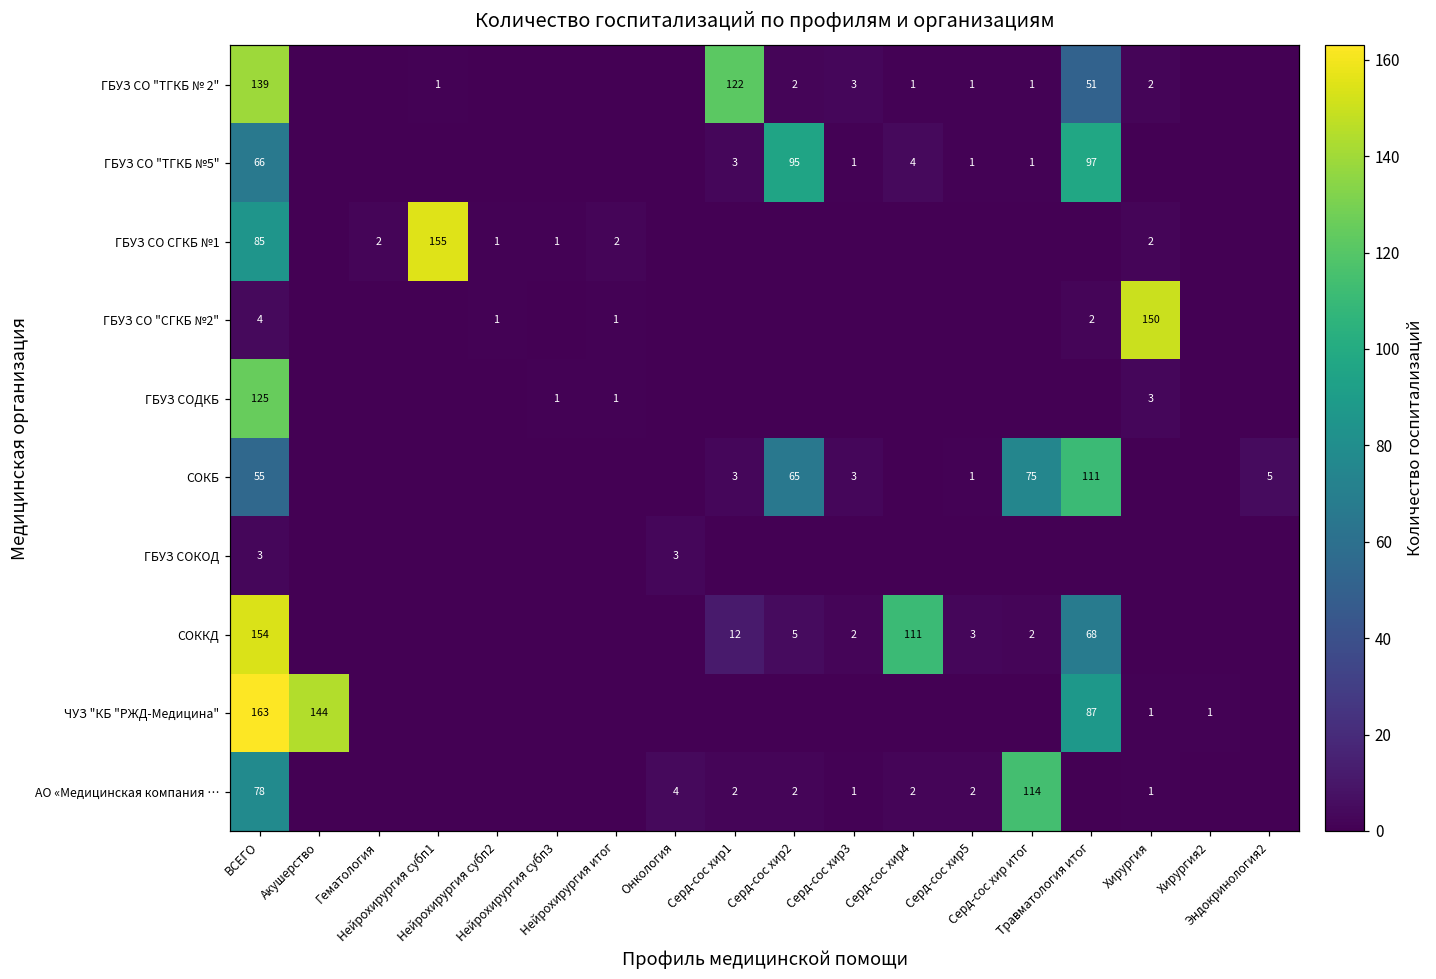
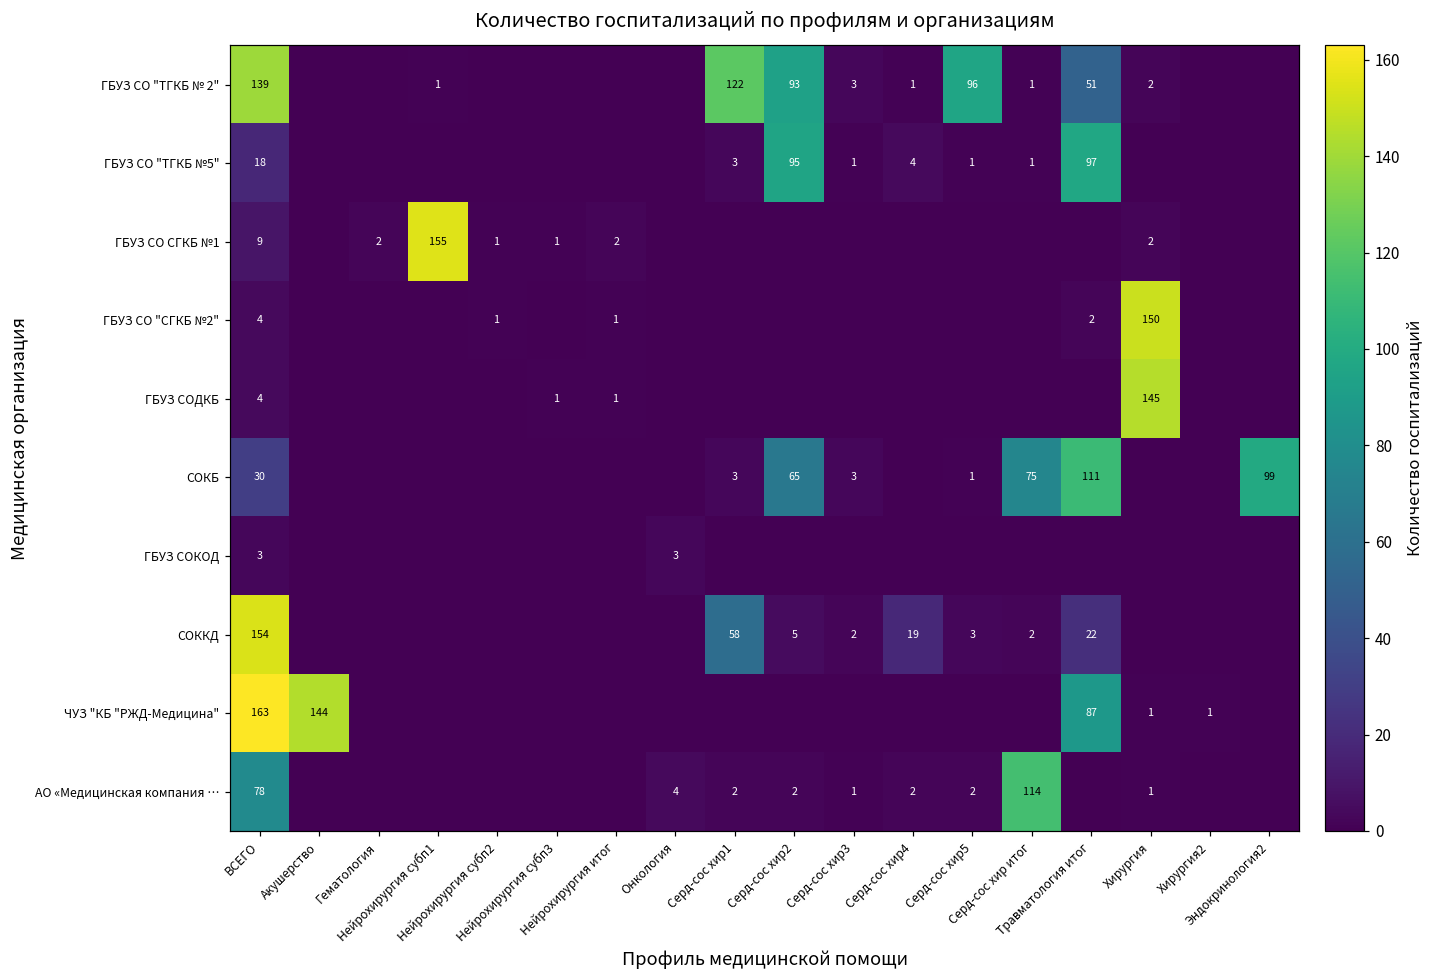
ГБУЗ СО "ТГКБ № 2", Серд-сос хир2: 2 -> 93
ГБУЗ СО "ТГКБ № 2", Серд-сос хир5: 1 -> 96
ГБУЗ СО "ТГКБ №5", ВСЕГО: 66 -> 18
ГБУЗ СО СГКБ №1, ВСЕГО: 85 -> 9
ГБУЗ СОДКБ, ВСЕГО: 125 -> 4
ГБУЗ СОДКБ, Хирургия: 3 -> 145
СОКБ, ВСЕГО: 55 -> 30
СОКБ, Эндокринология2: 5 -> 99
СОККД, Серд-сос хир1: 12 -> 58
СОККД, Серд-сос хир4: 111 -> 19
СОККД, Травматология итог: 68 -> 22
